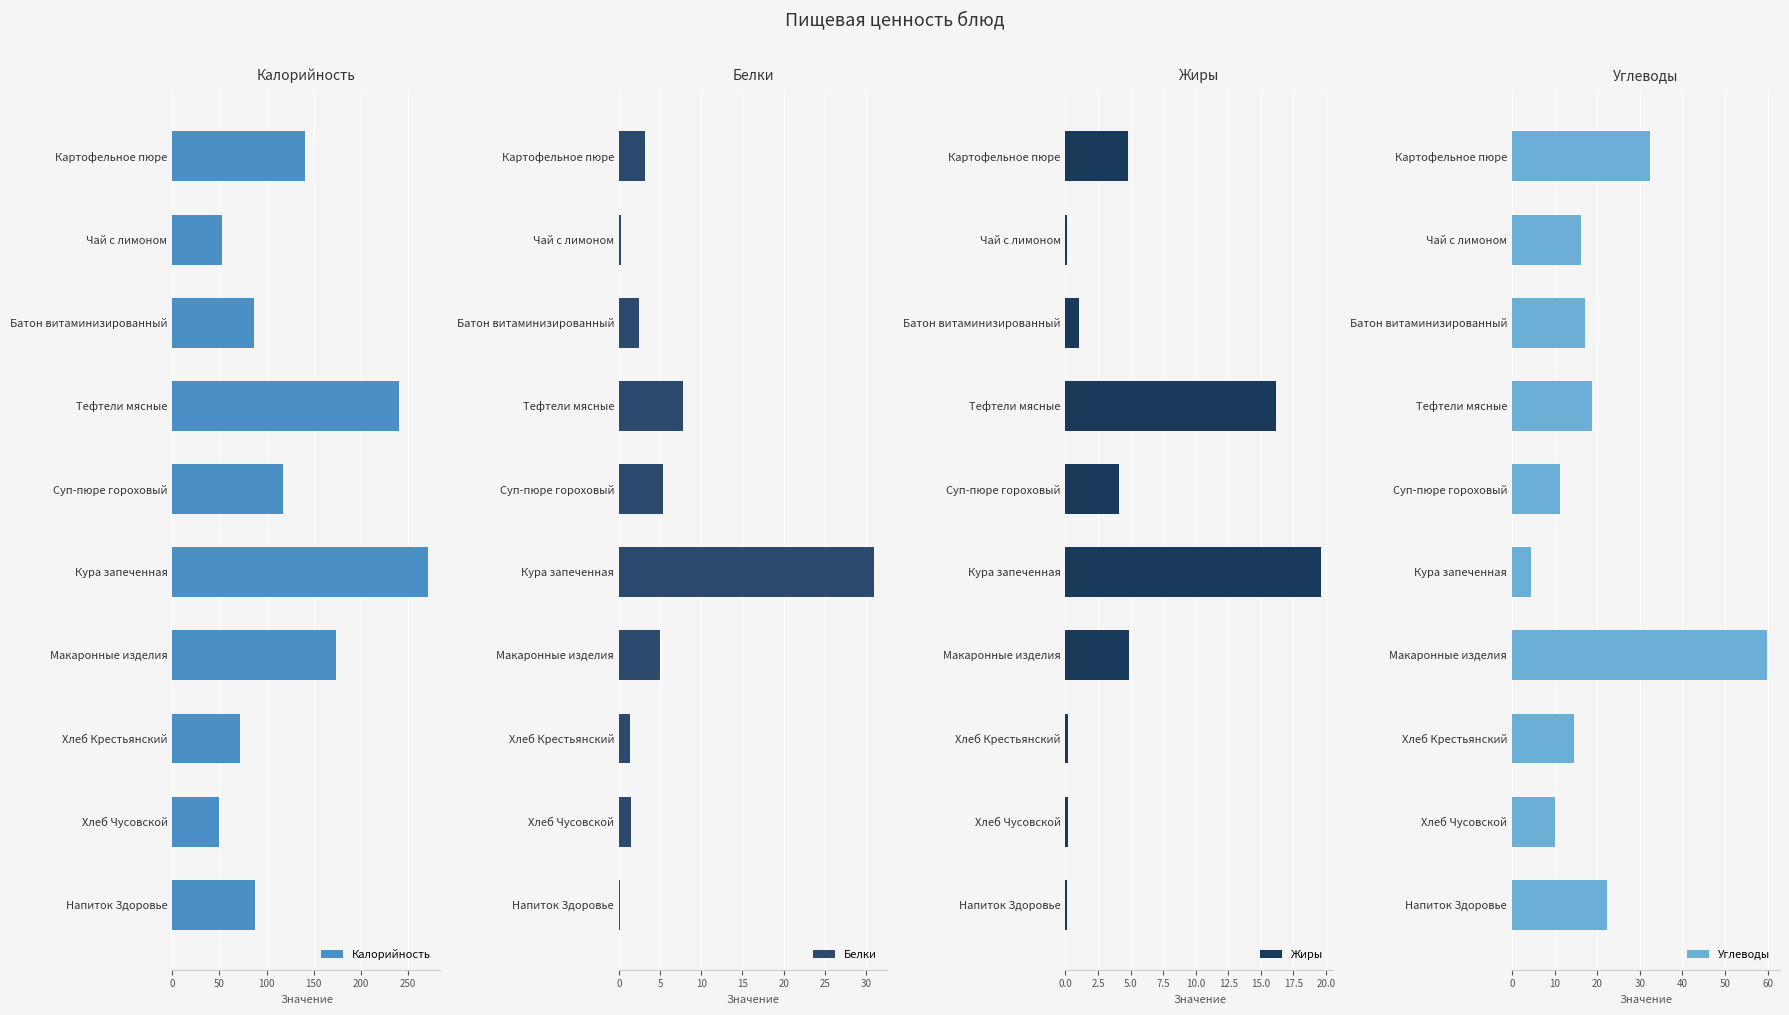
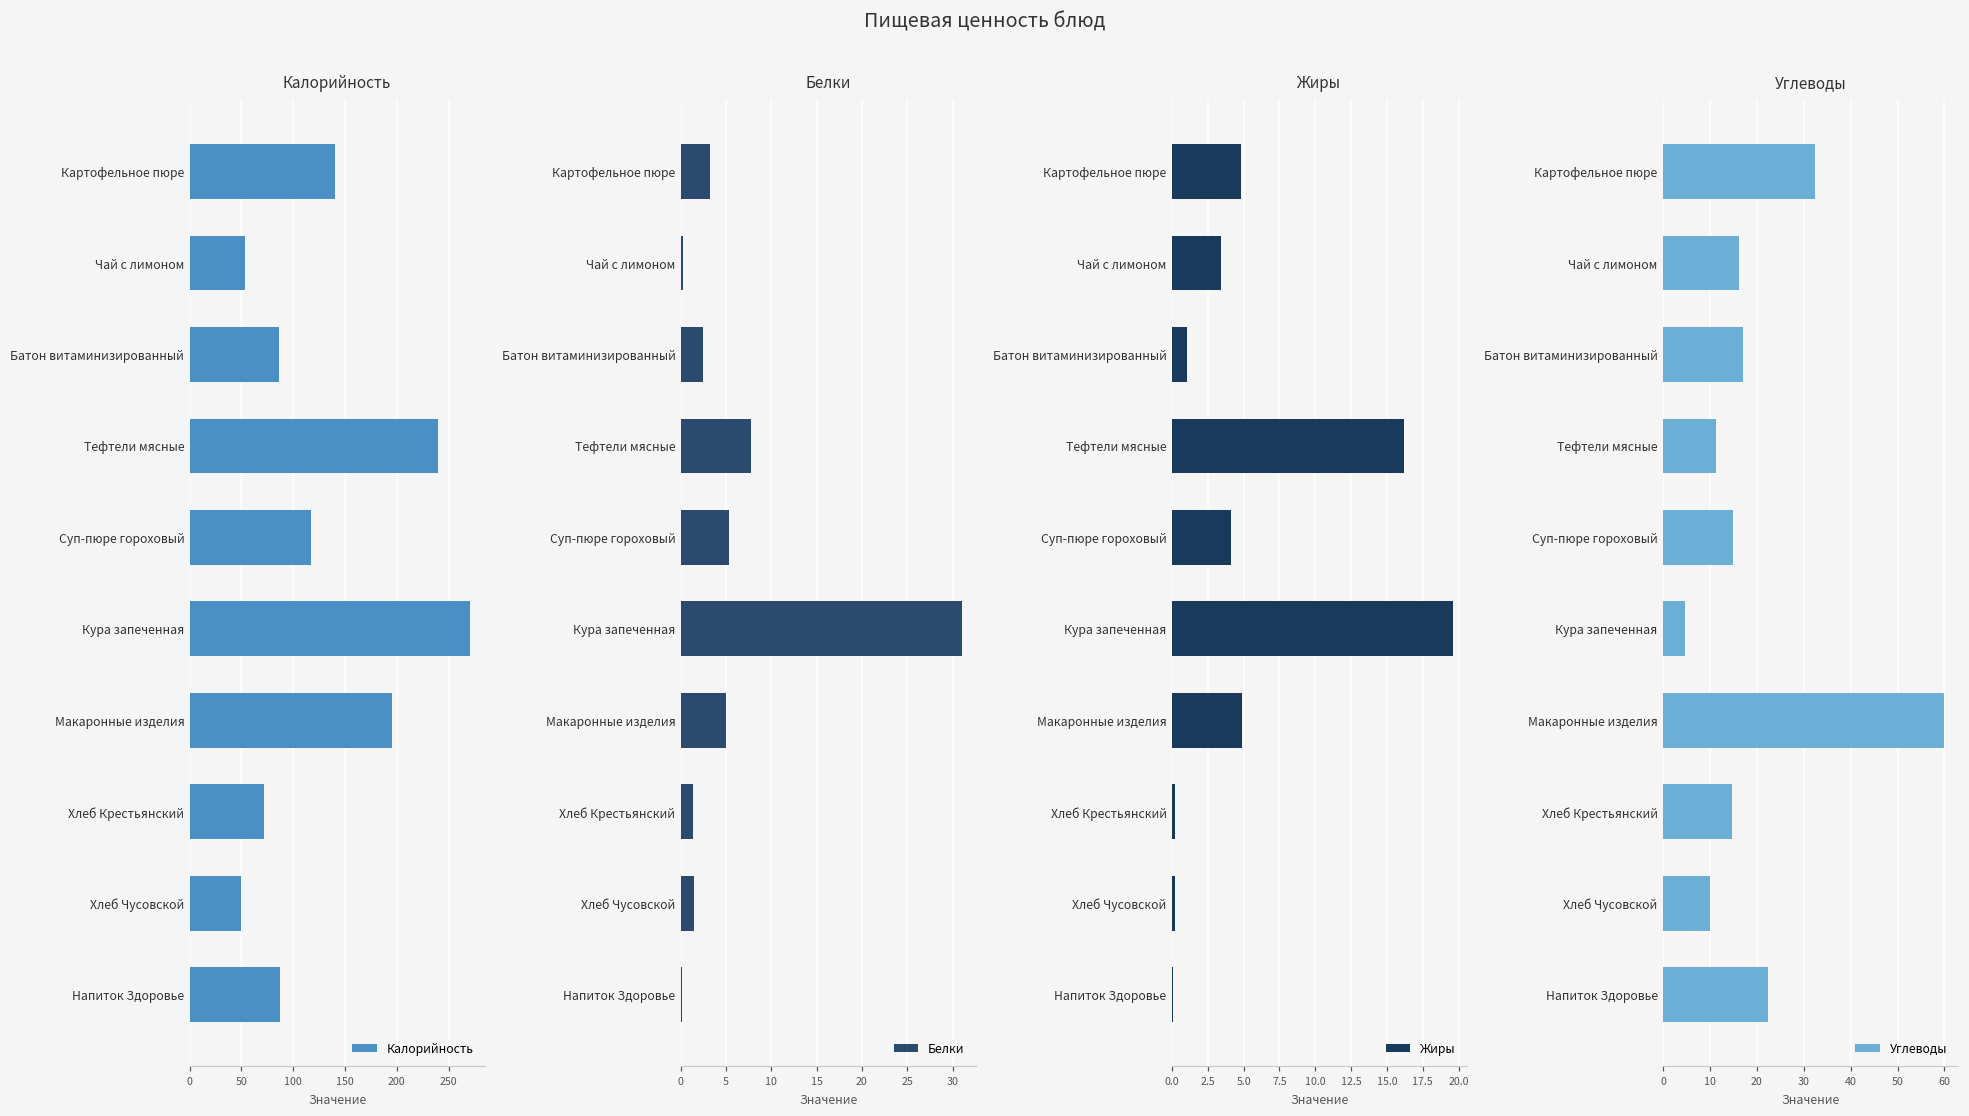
Калорийность, Макаронные изделия: 170 -> 200
Жиры, Чай с лимоном: 0.1 -> 3.4
Углеводы, Тефтели мясные: 19 -> 11
Углеводы, Суп-пюре гороховый: 11 -> 15
